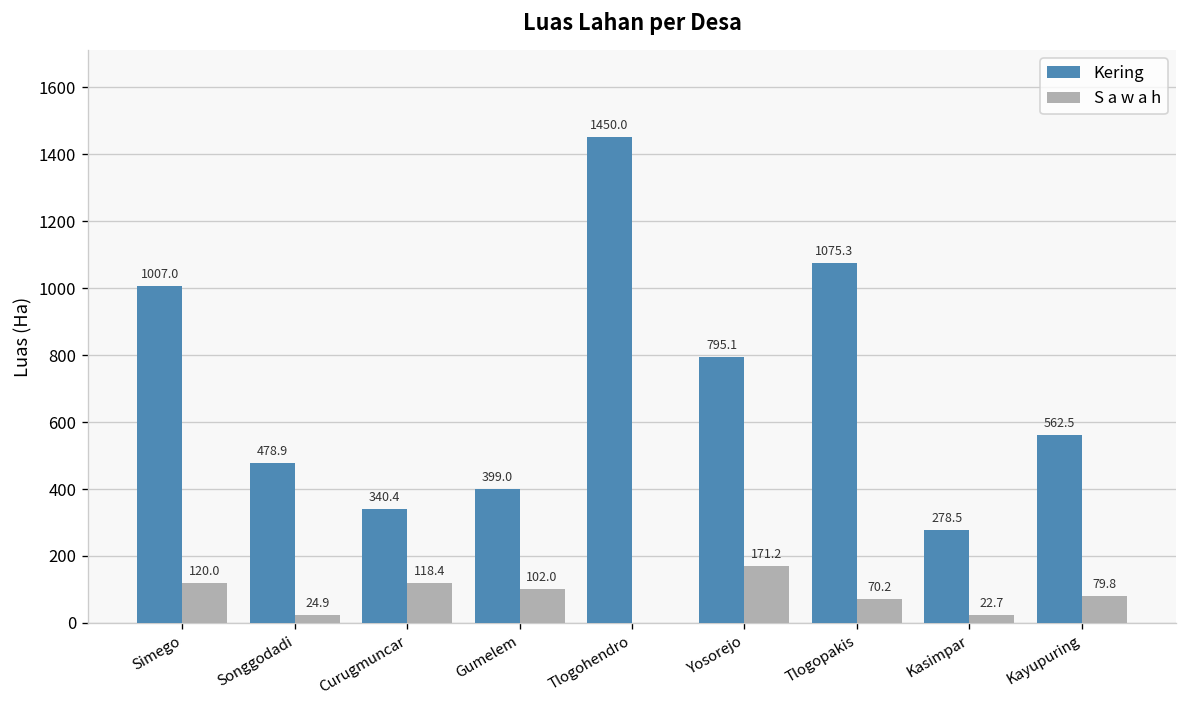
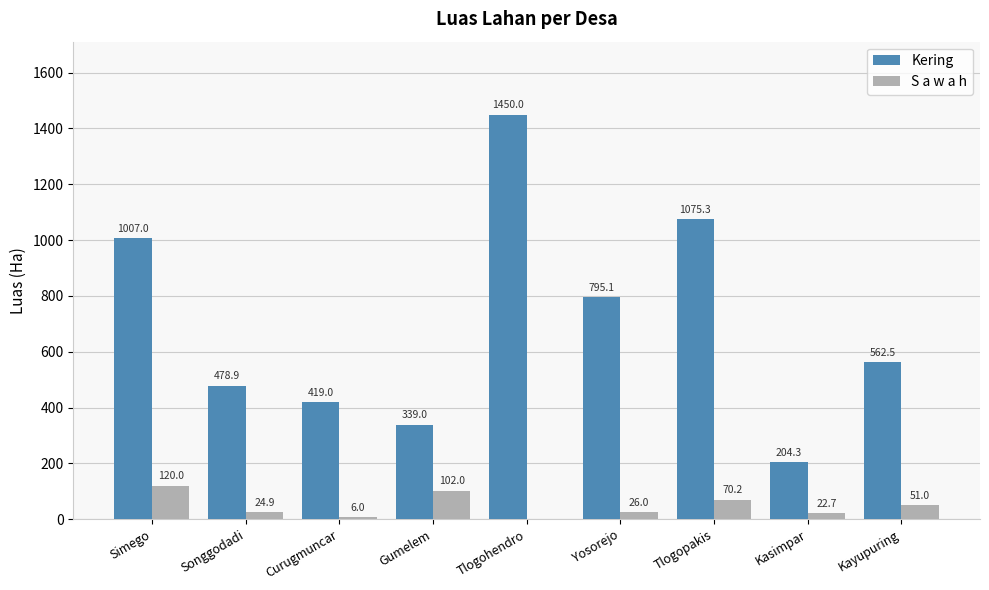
Kering, Curugmuncar: 340.4 -> 419.0
S a w a h, Curugmuncar: 118.4 -> 6.0
Kering, Gumelem: 399.0 -> 339.0
S a w a h, Yosorejo: 171.2 -> 26.0
Kering, Kasimpar: 278.5 -> 204.3
S a w a h, Kayupuring: 79.8 -> 51.0
